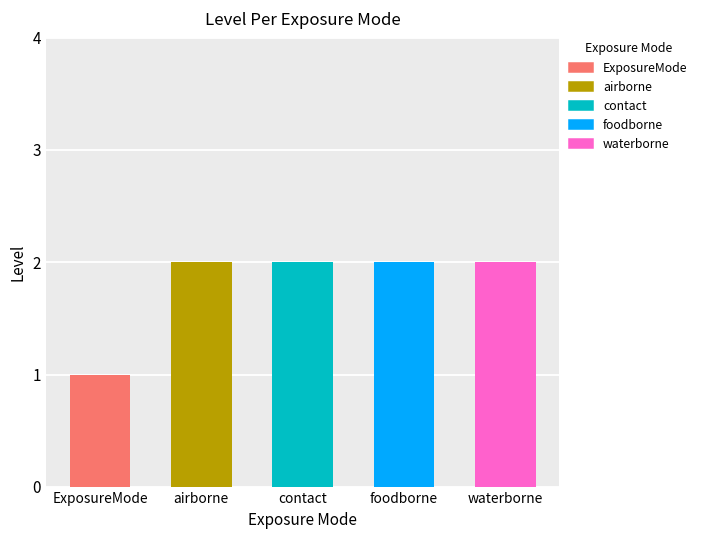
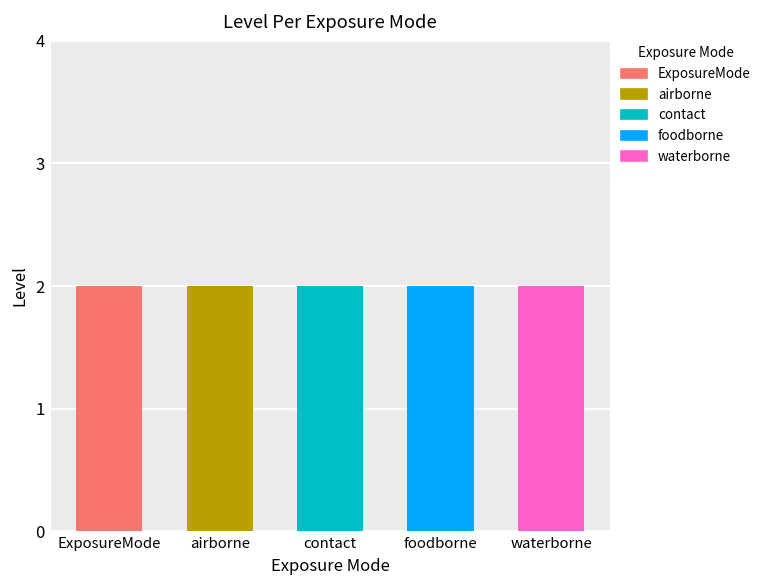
ExposureMode: 1 -> 2
